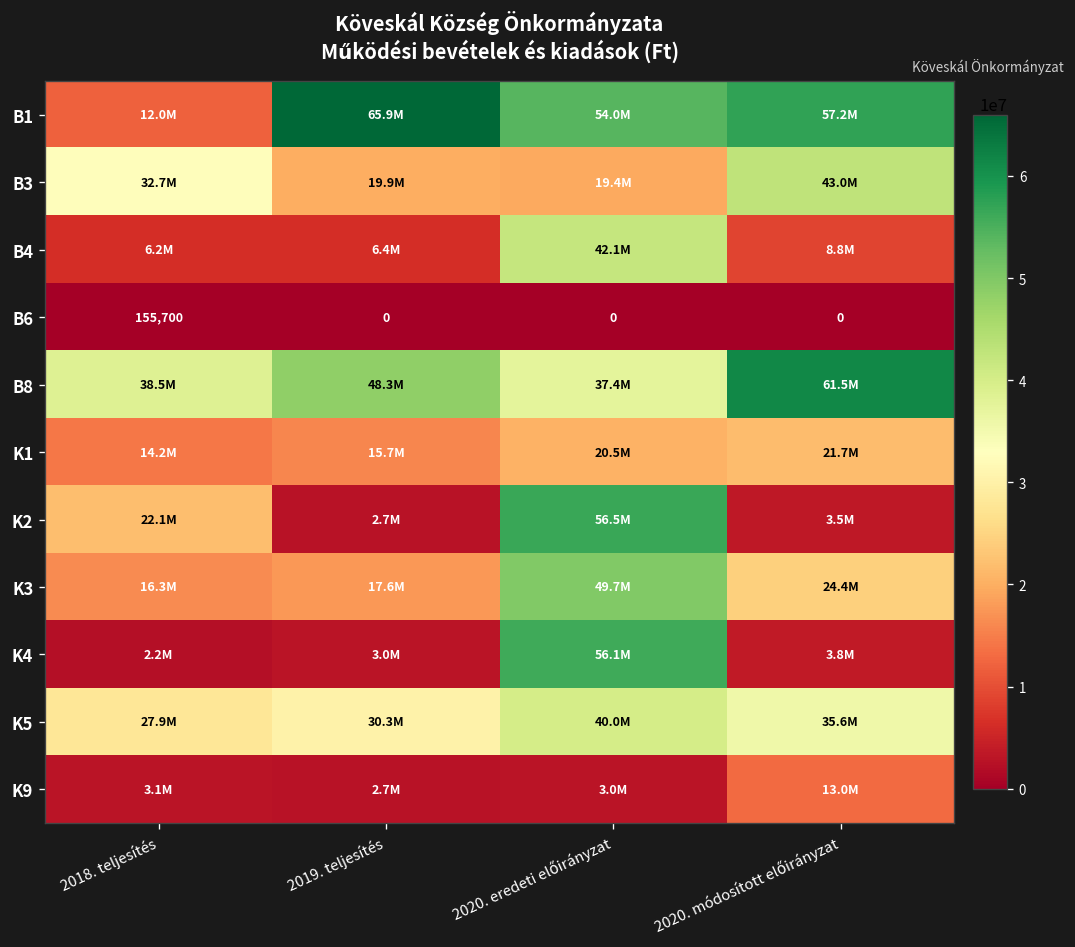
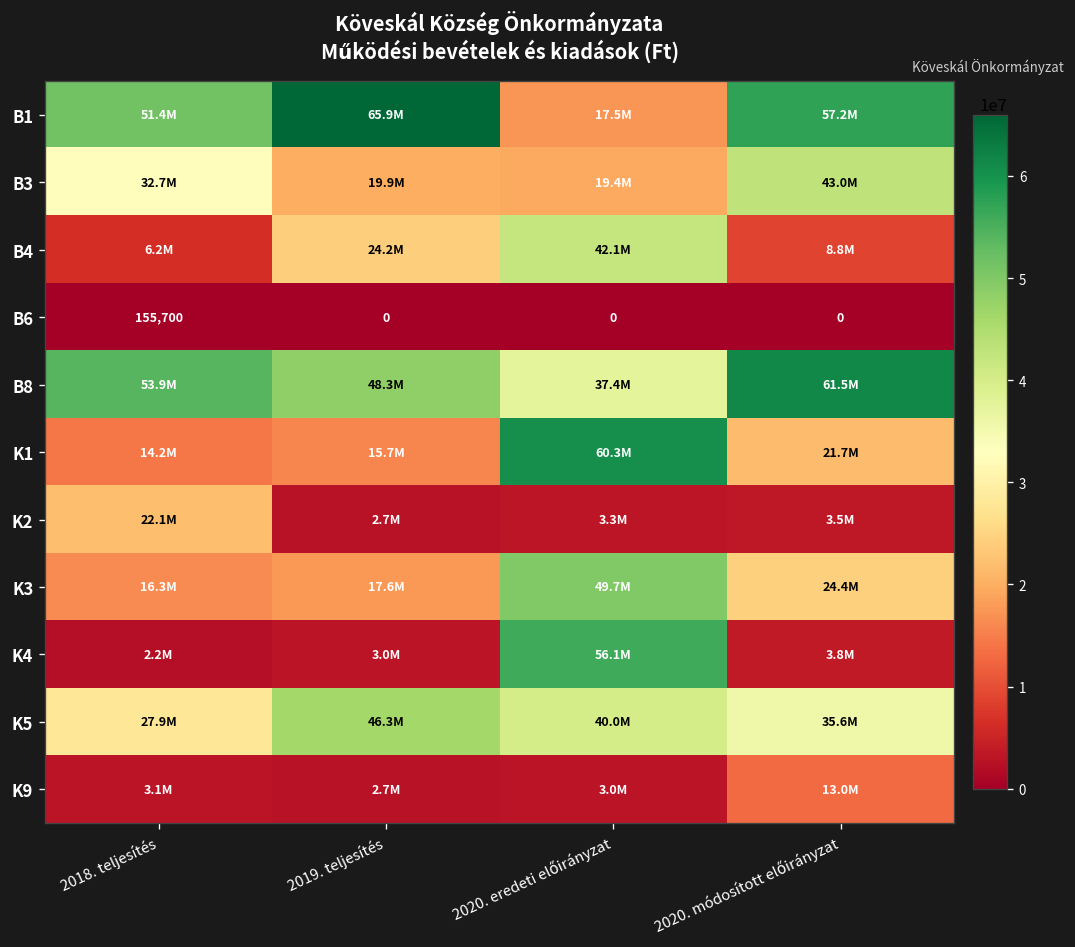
B1, 2018. teljesítés: 12.0M -> 51.4M
B1, 2020. eredeti előirányzat: 54.0M -> 17.5M
B4, 2019. teljesítés: 6.4M -> 24.2M
B8, 2018. teljesítés: 38.5M -> 53.9M
K1, 2020. eredeti előirányzat: 20.5M -> 60.3M
K2, 2020. eredeti előirányzat: 56.5M -> 3.3M
K5, 2019. teljesítés: 30.3M -> 46.3M
